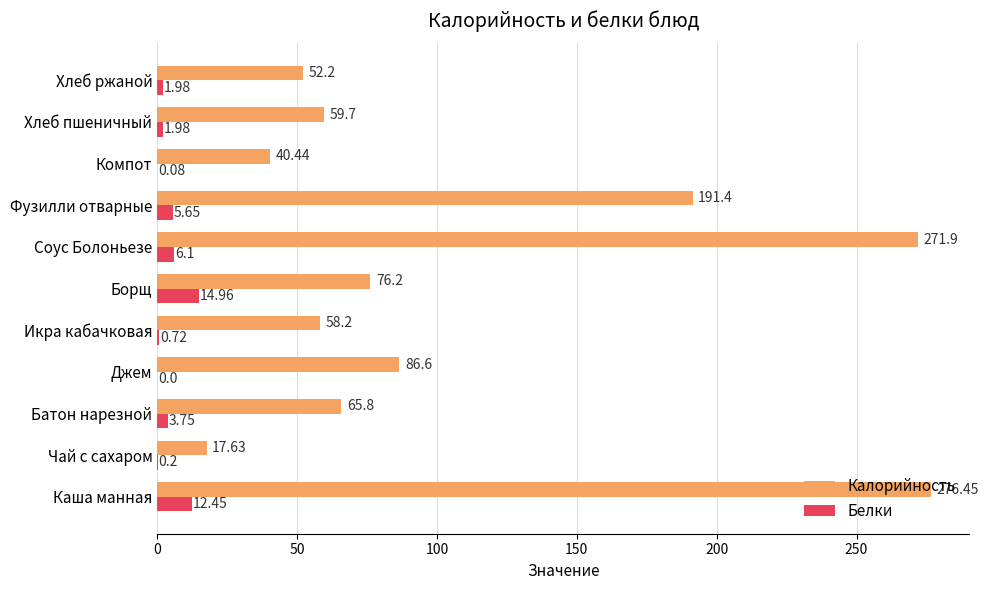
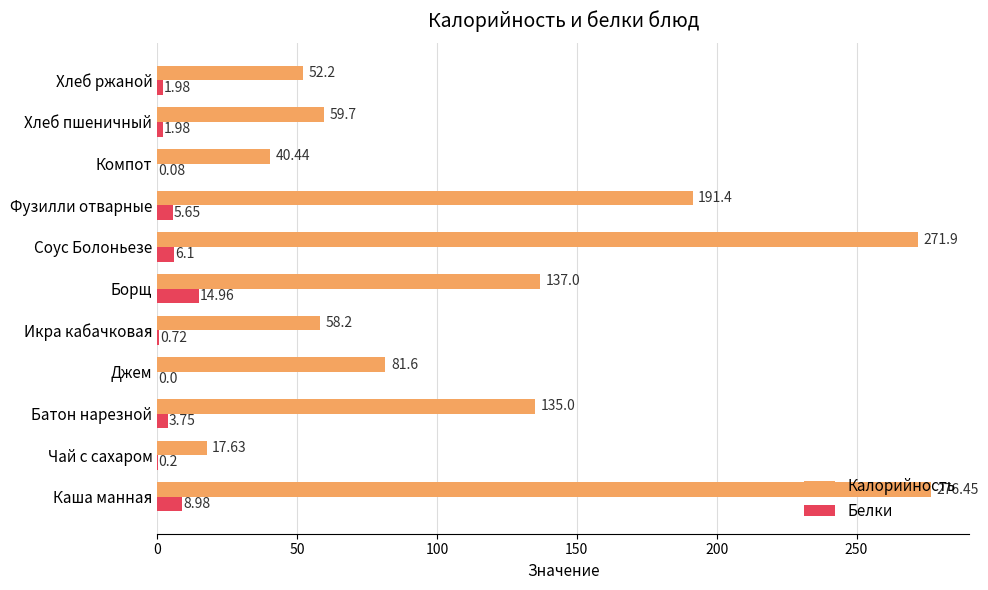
Калорийность, Борщ: 76.2 -> 137.0
Калорийность, Джем: 86.6 -> 81.6
Калорийность, Батон нарезной: 65.8 -> 135.0
Белки, Каша манная: 12.45 -> 8.98
